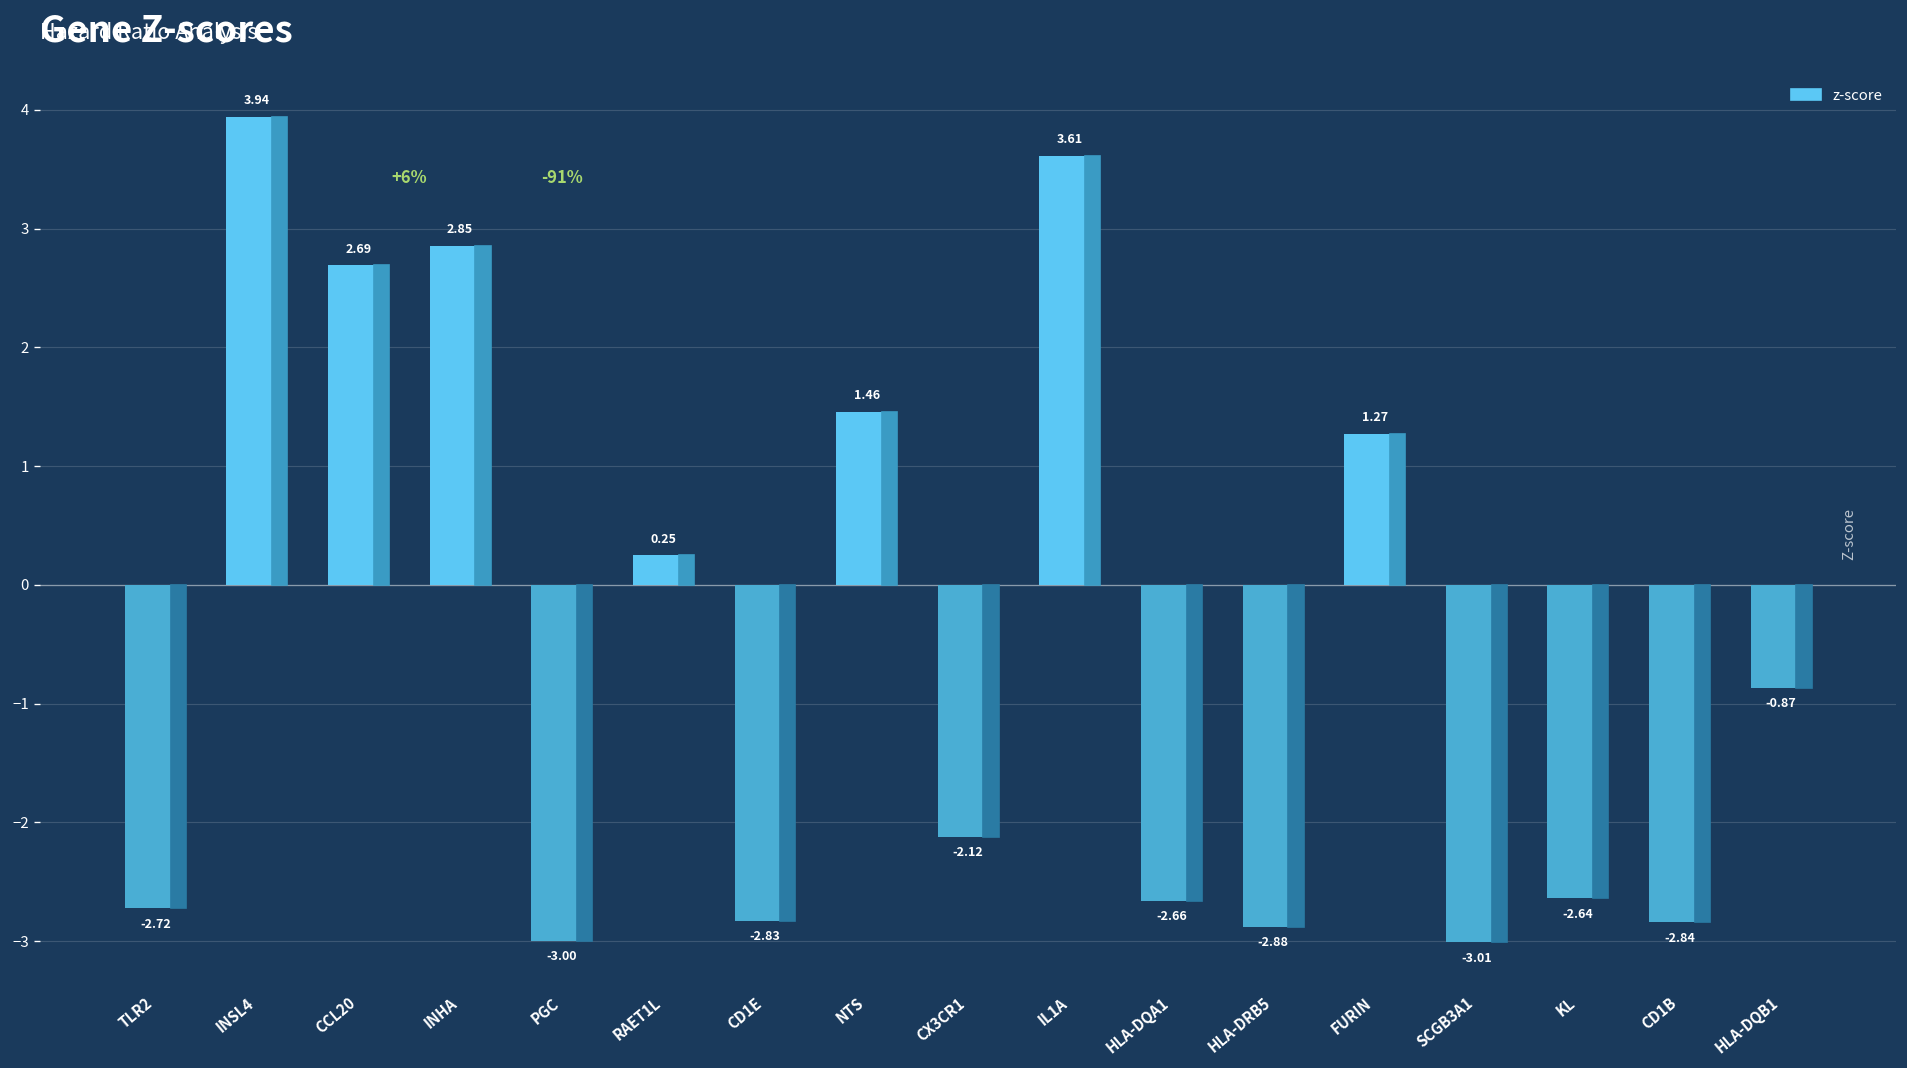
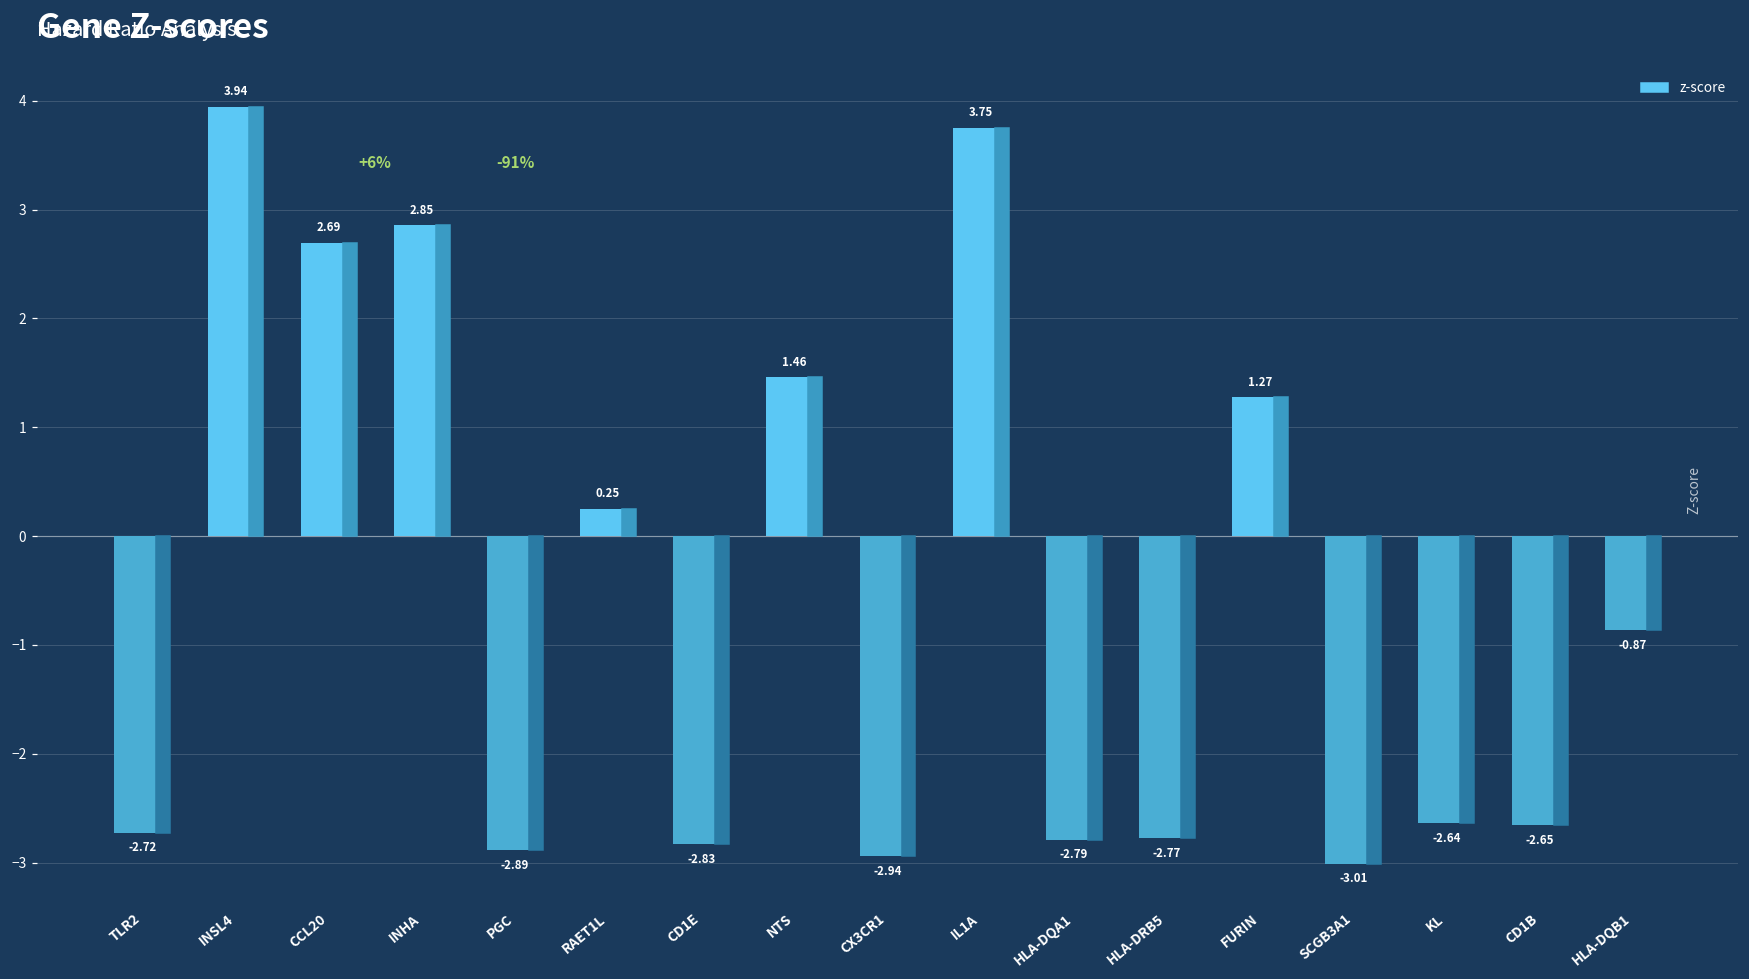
PGC: -3.00 -> -2.89
CX3CR1: -2.12 -> -2.94
IL1A: 3.61 -> 3.75
HLA-DQA1: -2.66 -> -2.79
HLA-DRB5: -2.88 -> -2.77
CD1B: -2.84 -> -2.65
